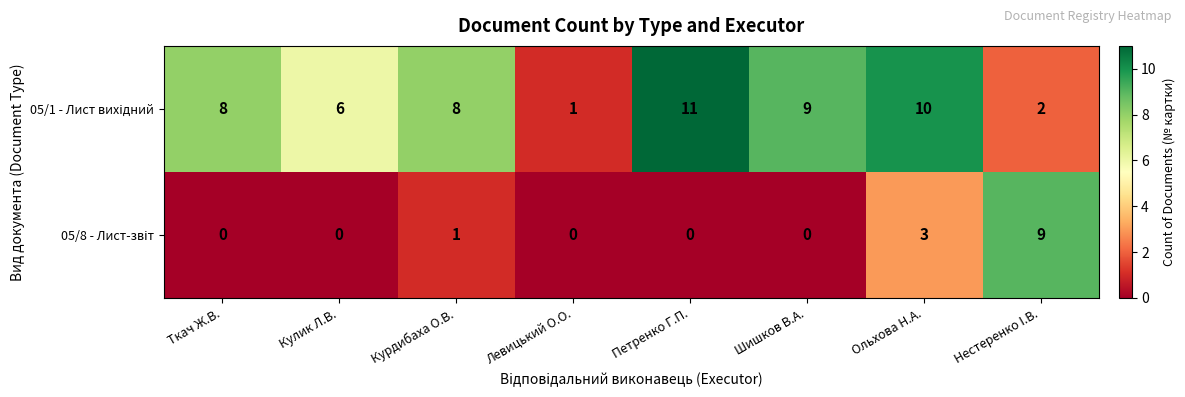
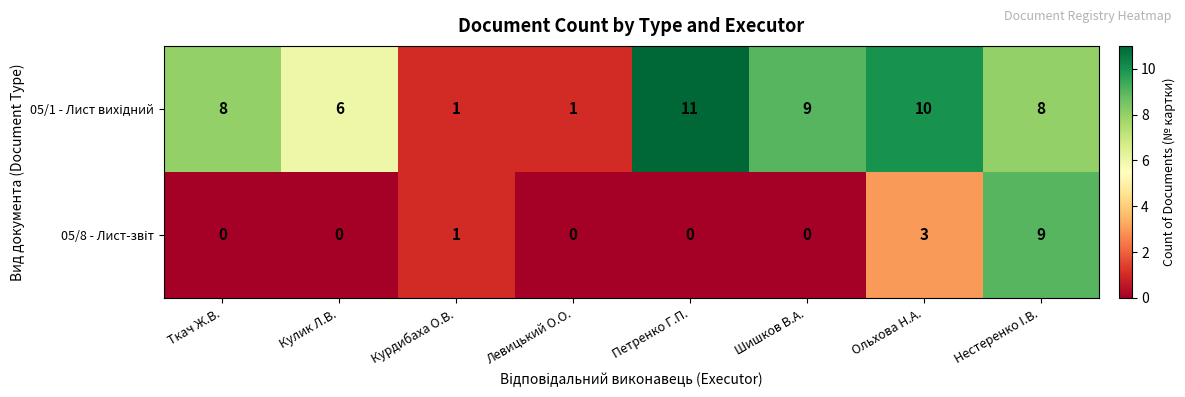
05/1 - Лист вихідний, Курдибаха О.В.: 8 -> 1
05/1 - Лист вихідний, Нестеренко І.В.: 2 -> 8
